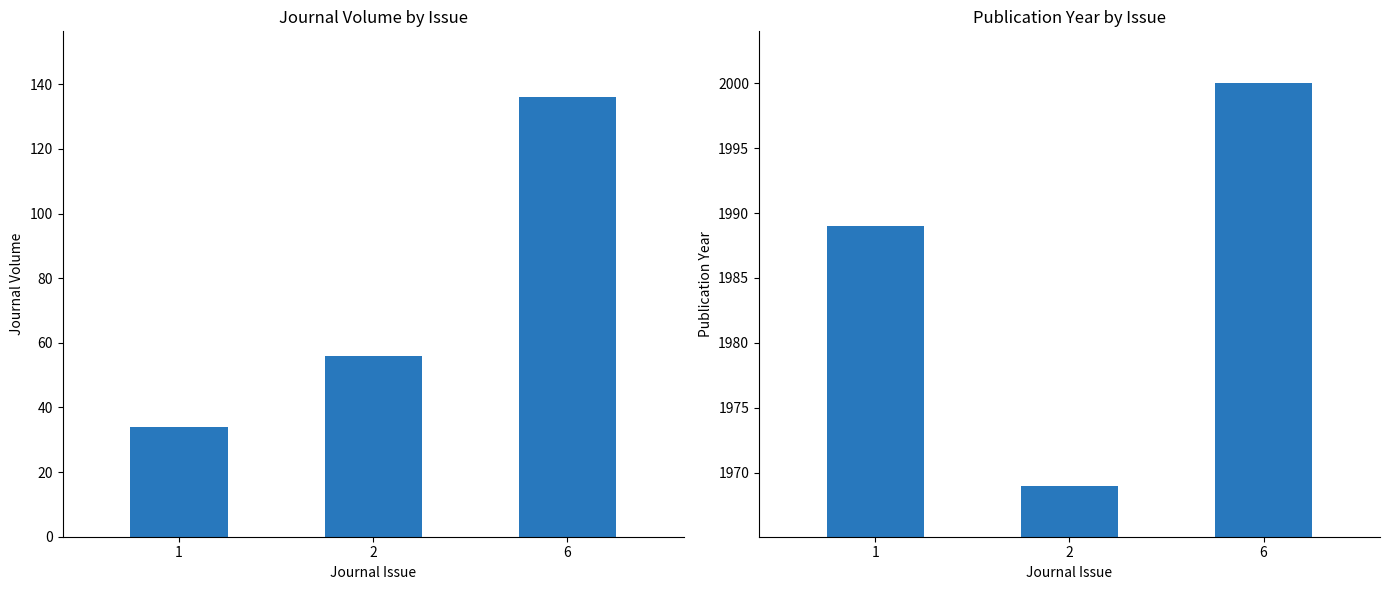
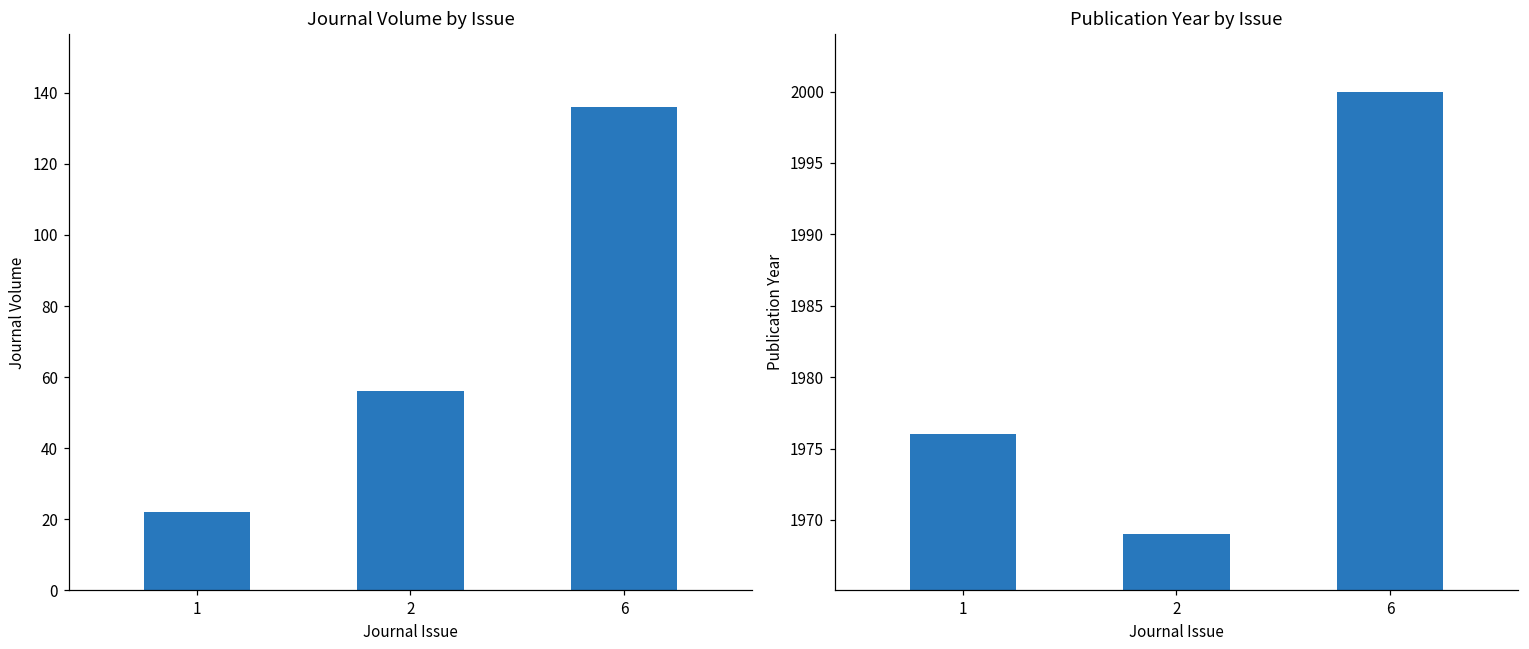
Journal Volume by Issue, 1: 34 -> 22
Publication Year by Issue, 1: 1989 -> 1976
